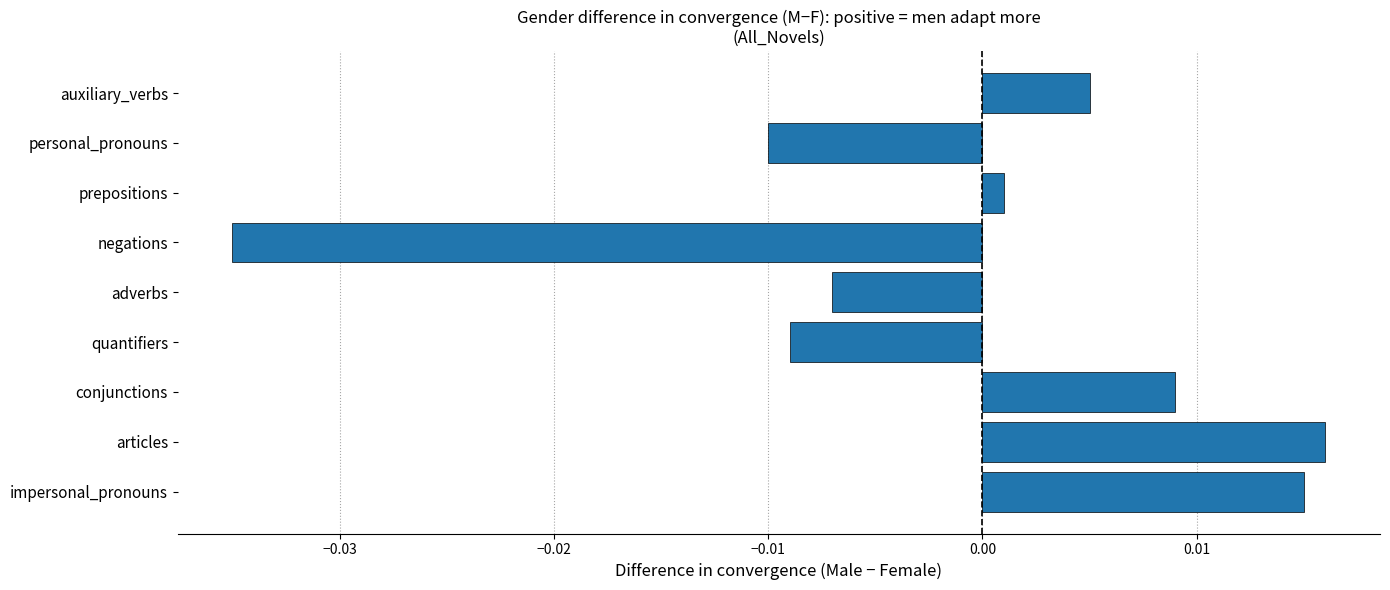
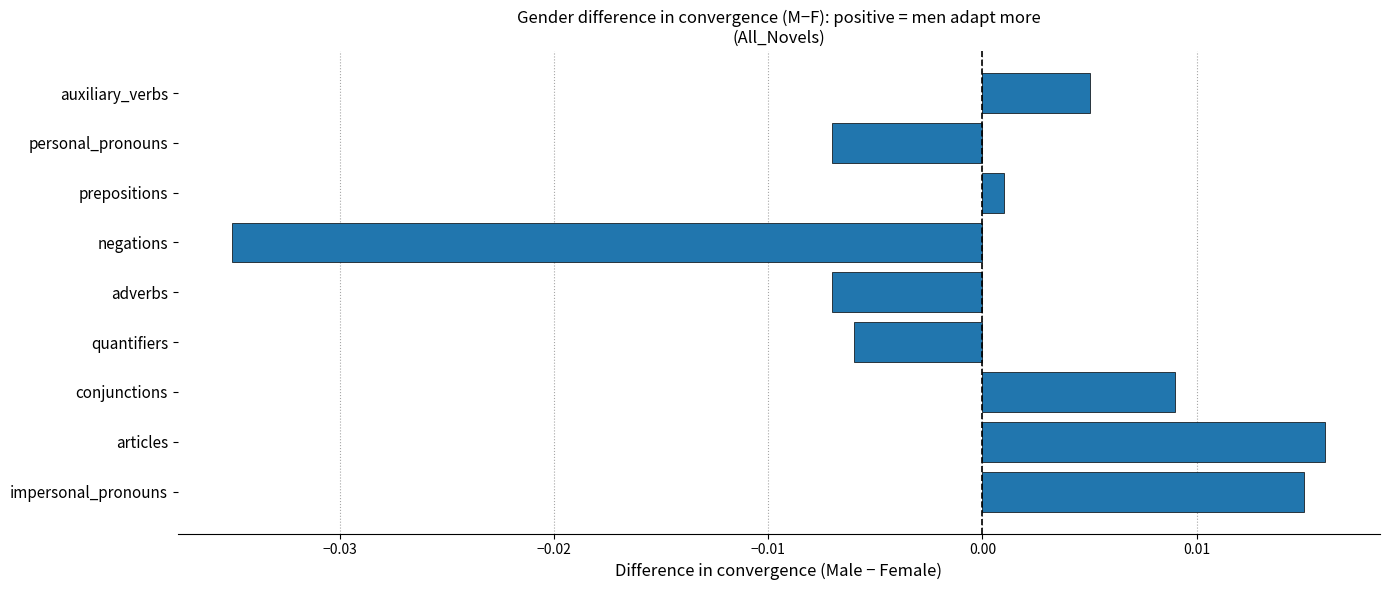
personal_pronouns: -0.010 -> -0.007
quantifiers: -0.009 -> -0.006
